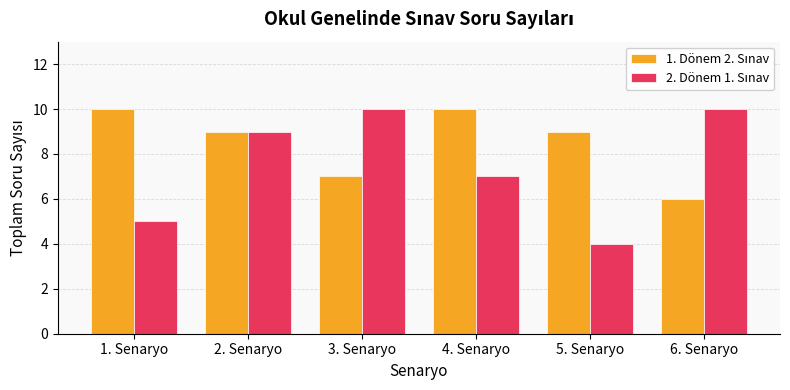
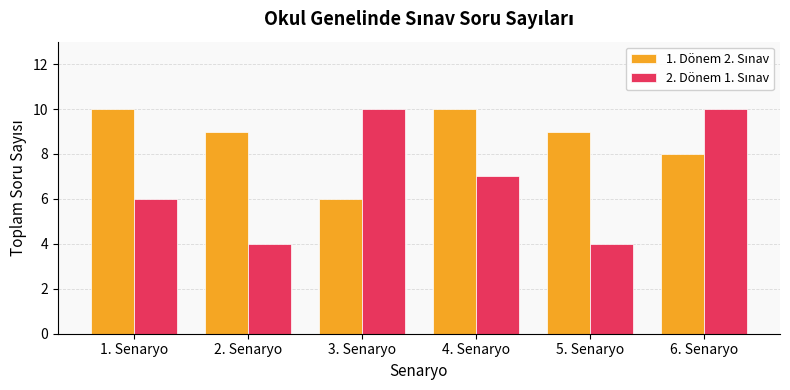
2. Dönem 1. Sınav, 1. Senaryo: 5 -> 6
2. Dönem 1. Sınav, 2. Senaryo: 9 -> 4
1. Dönem 2. Sınav, 3. Senaryo: 7 -> 6
1. Dönem 2. Sınav, 6. Senaryo: 6 -> 8
